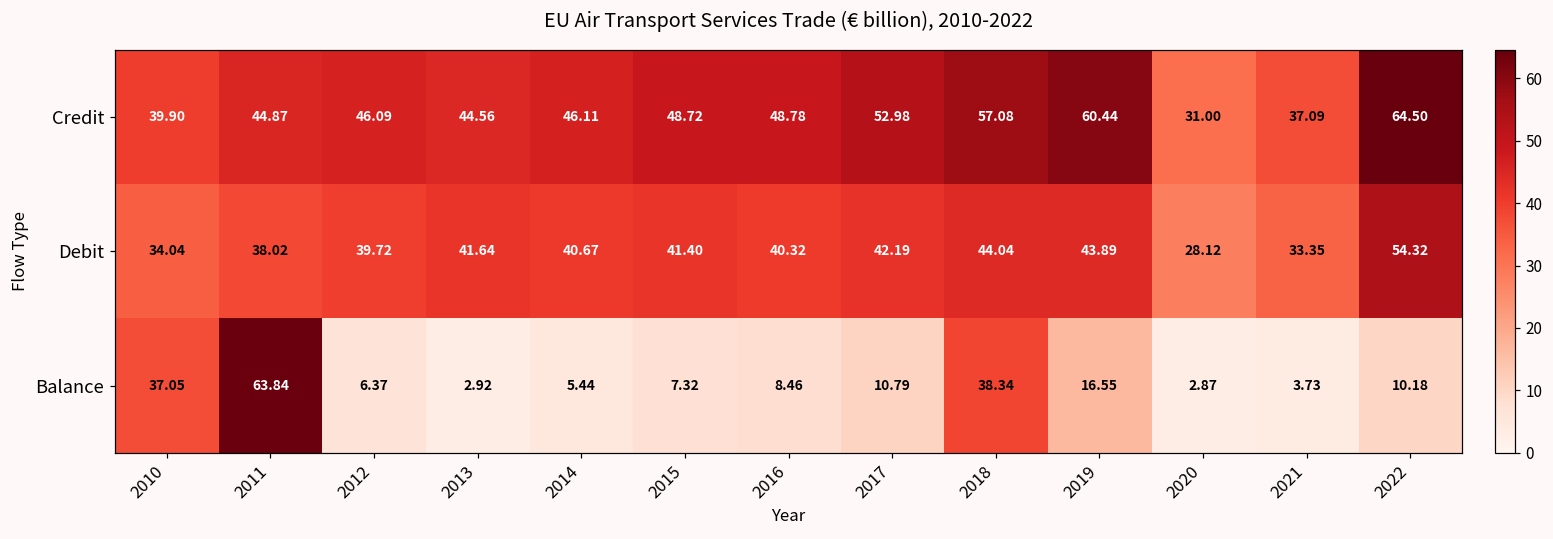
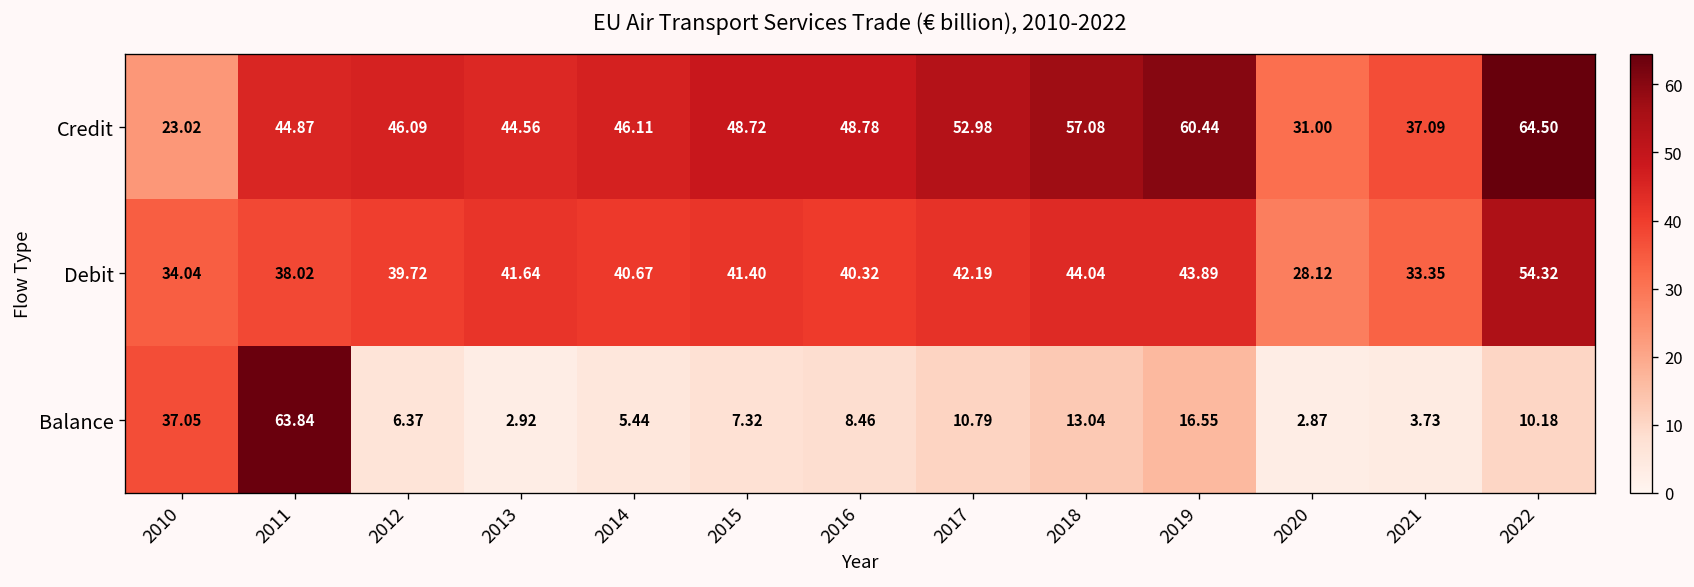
Credit, 2010: 39.90 -> 23.02
Balance, 2018: 38.34 -> 13.04
